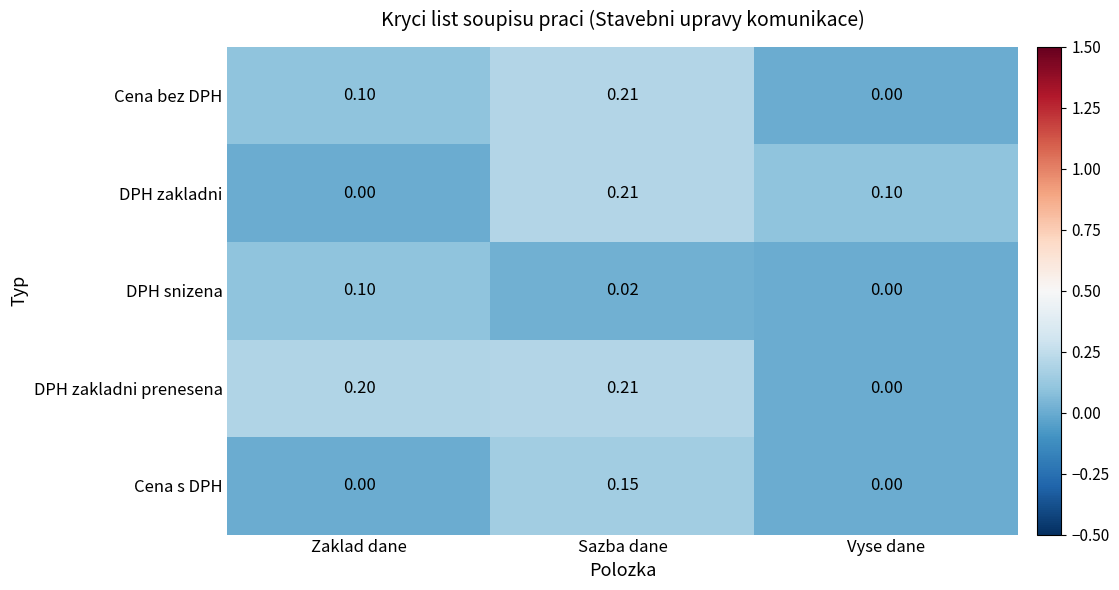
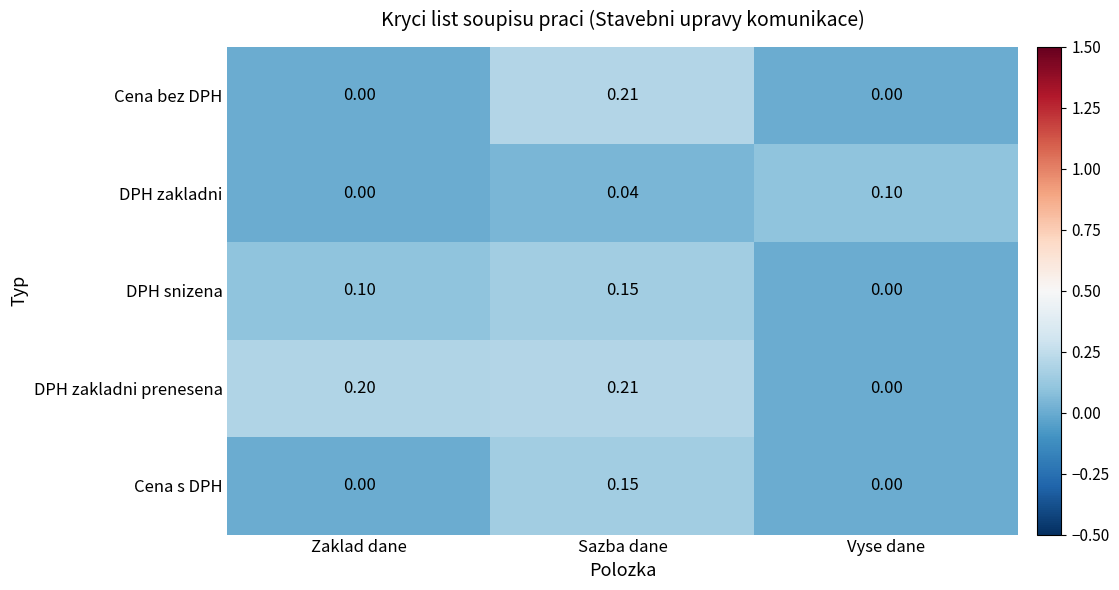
Cena bez DPH, Zaklad dane: 0.10 -> 0.00
DPH zakladni, Sazba dane: 0.21 -> 0.04
DPH snizena, Sazba dane: 0.02 -> 0.15
